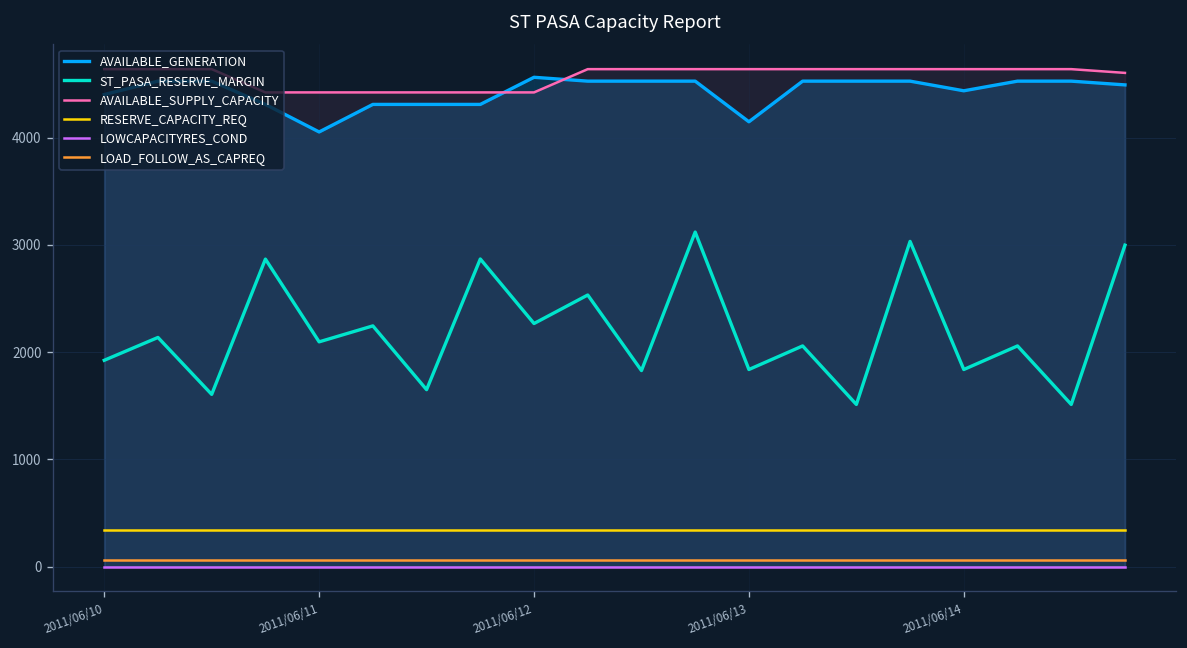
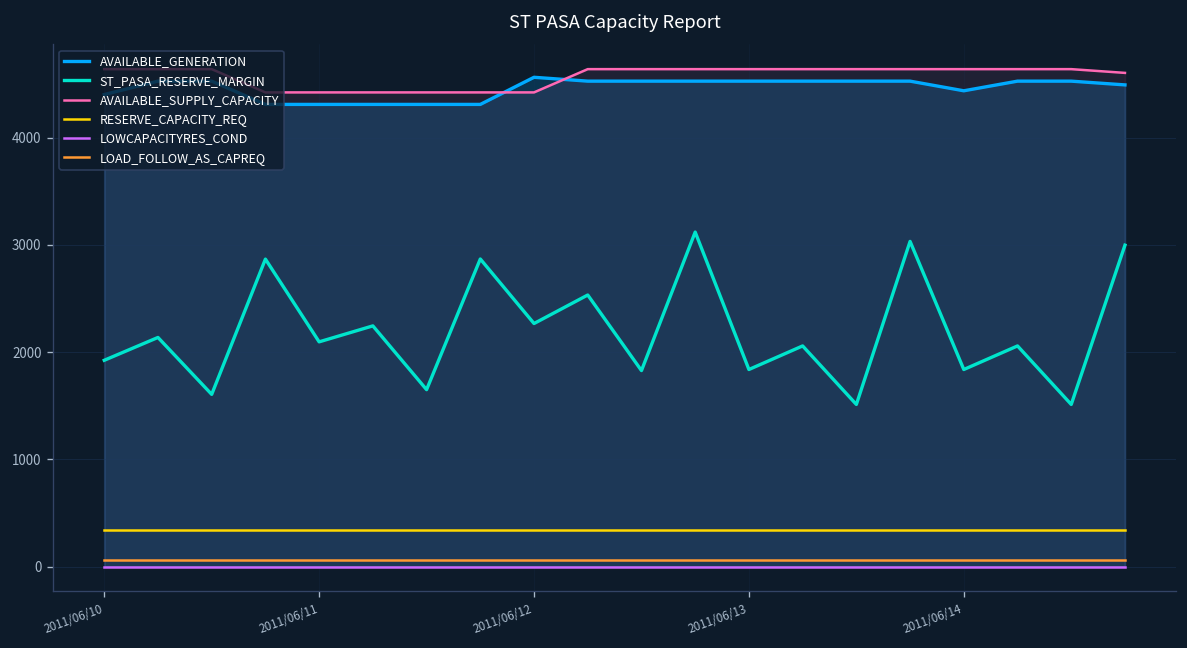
AVAILABLE_GENERATION, 2011/06/11: 4100 -> 4300
AVAILABLE_GENERATION, 2011/06/13: 4100 -> 4500
